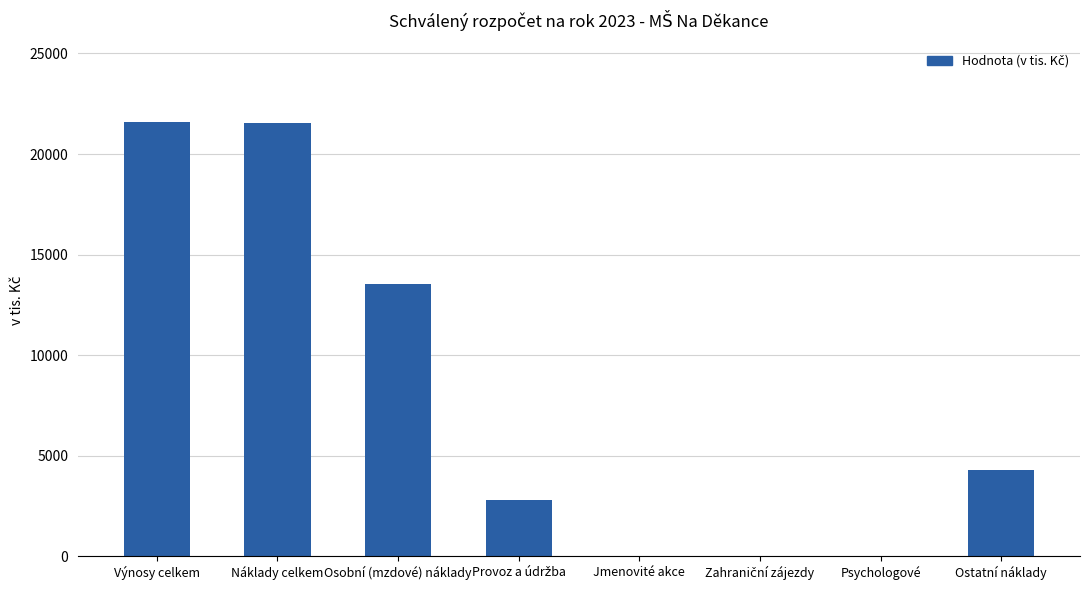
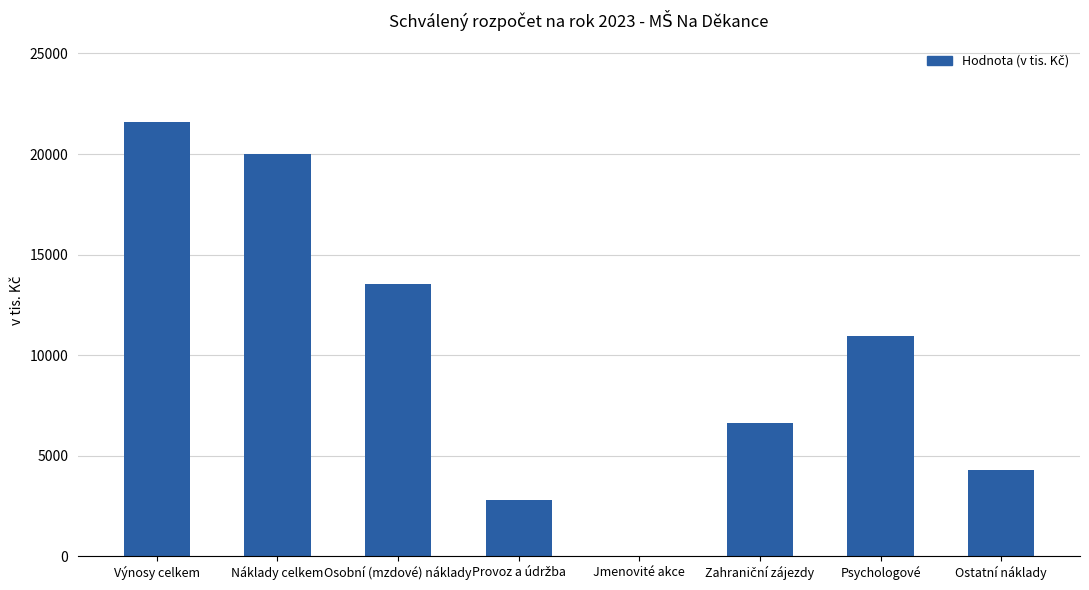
Náklady celkem: 21600 -> 20000
Zahraniční zájezdy: 0 -> 6600
Psychologové: 0 -> 10900
